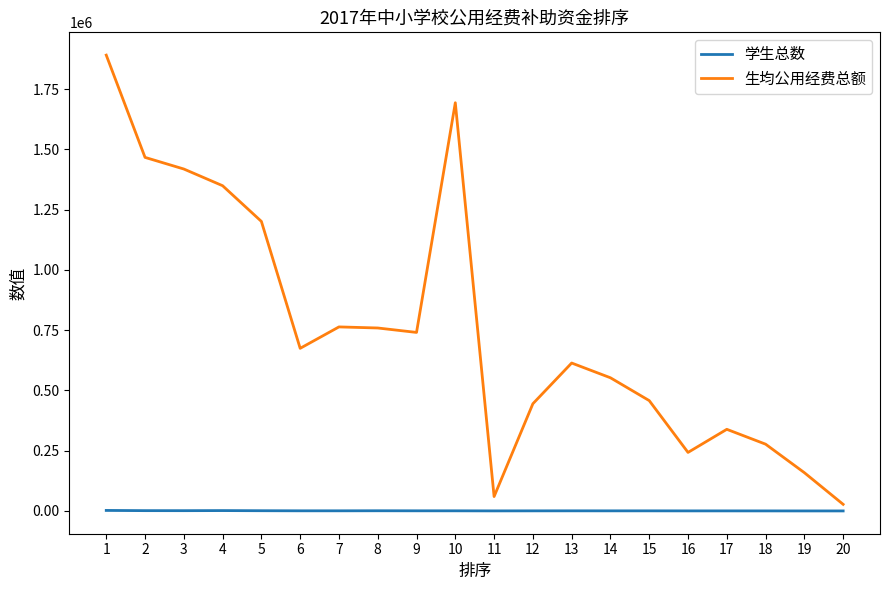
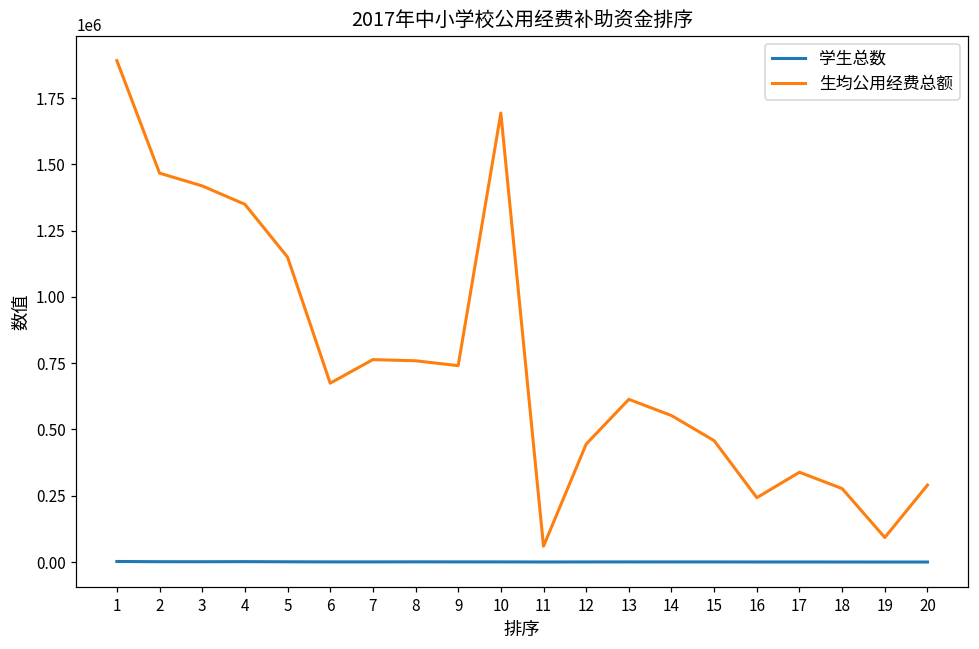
生均公用经费总额, 5: 1200000 -> 1150000
生均公用经费总额, 19: 160000 -> 90000
生均公用经费总额, 20: 30000 -> 290000
